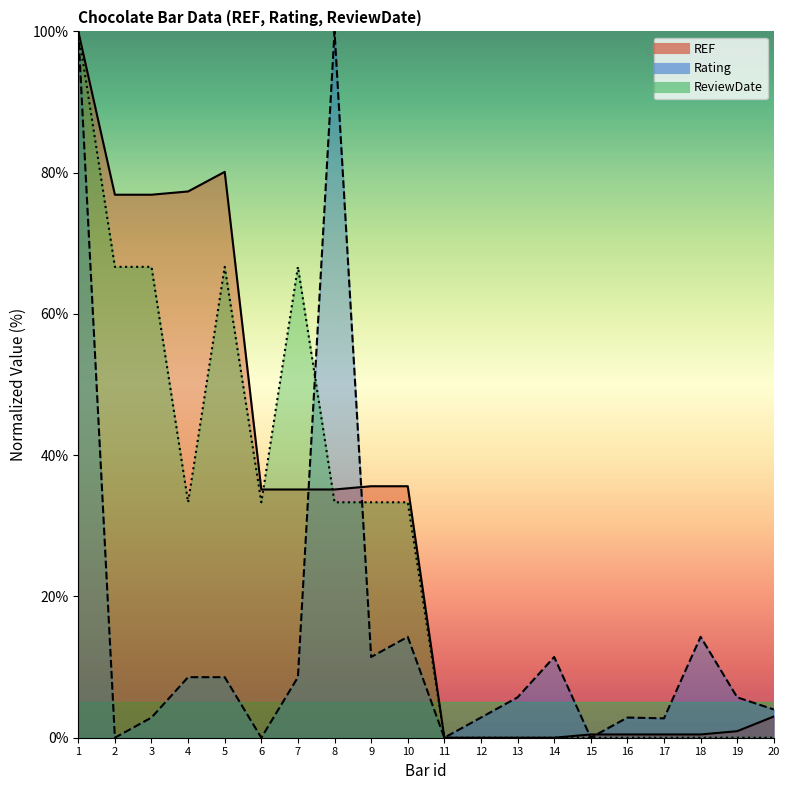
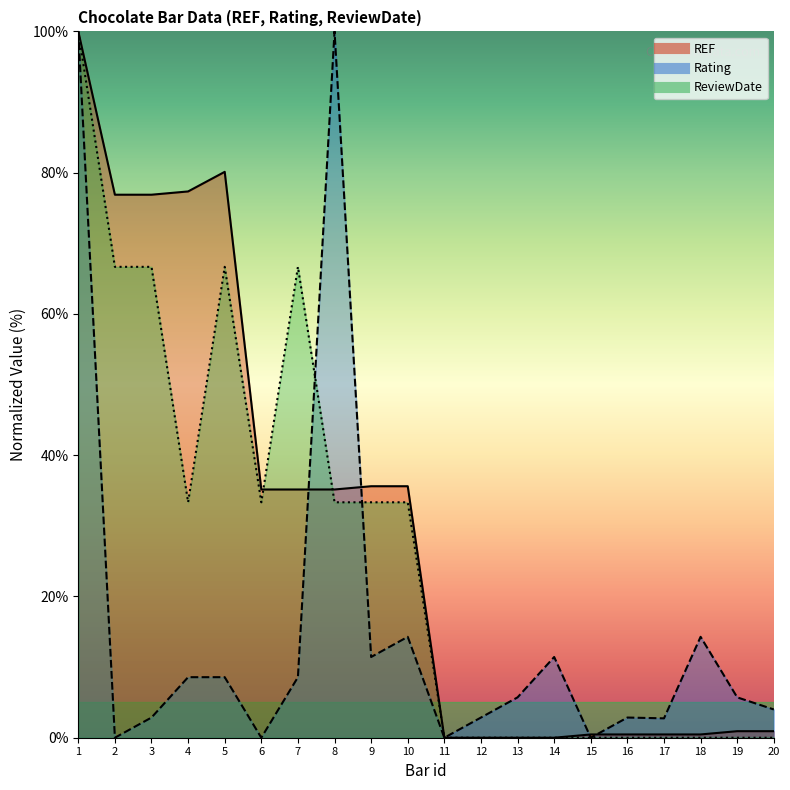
REF, 20: 3% -> 1%
